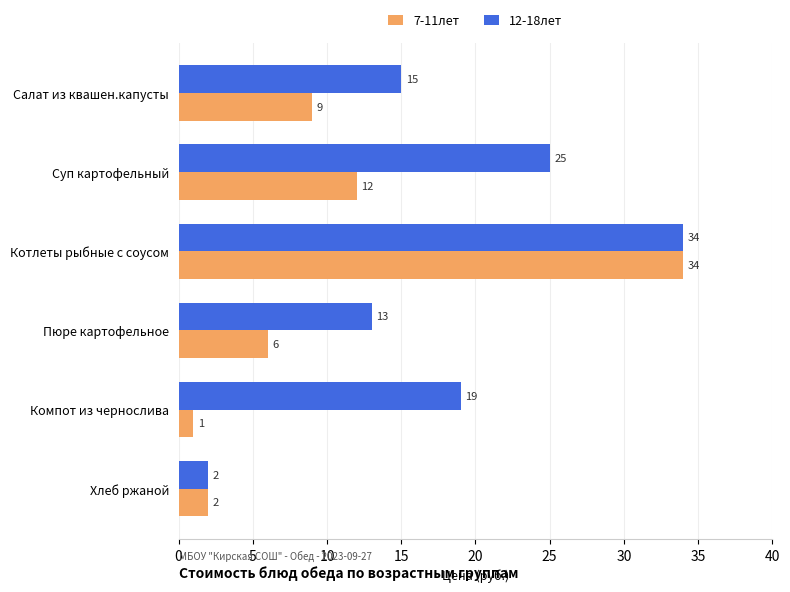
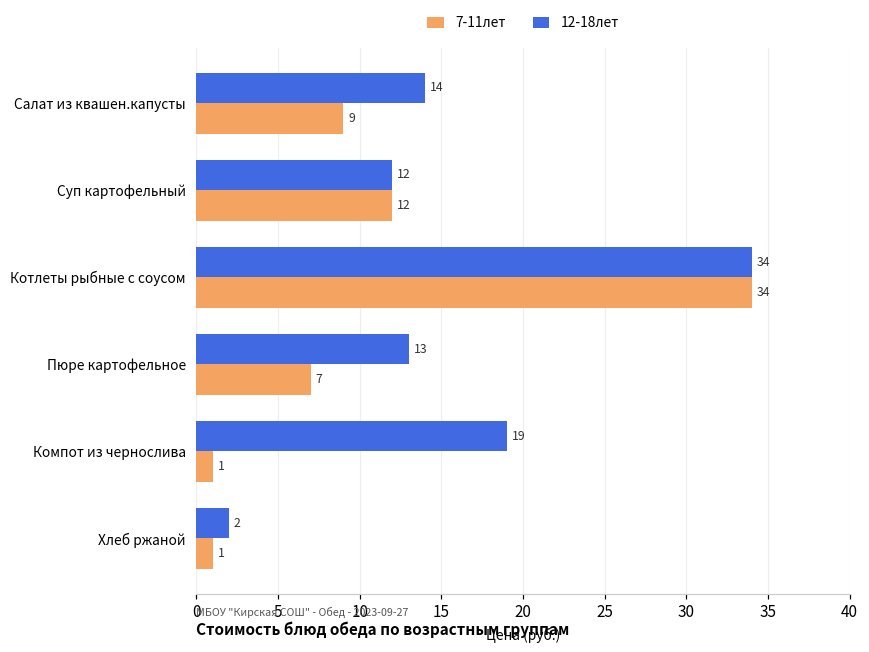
12-18лет, Салат из квашен.капусты: 15 -> 14
12-18лет, Суп картофельный: 25 -> 12
7-11лет, Пюре картофельное: 6 -> 7
7-11лет, Хлеб ржаной: 2 -> 1
